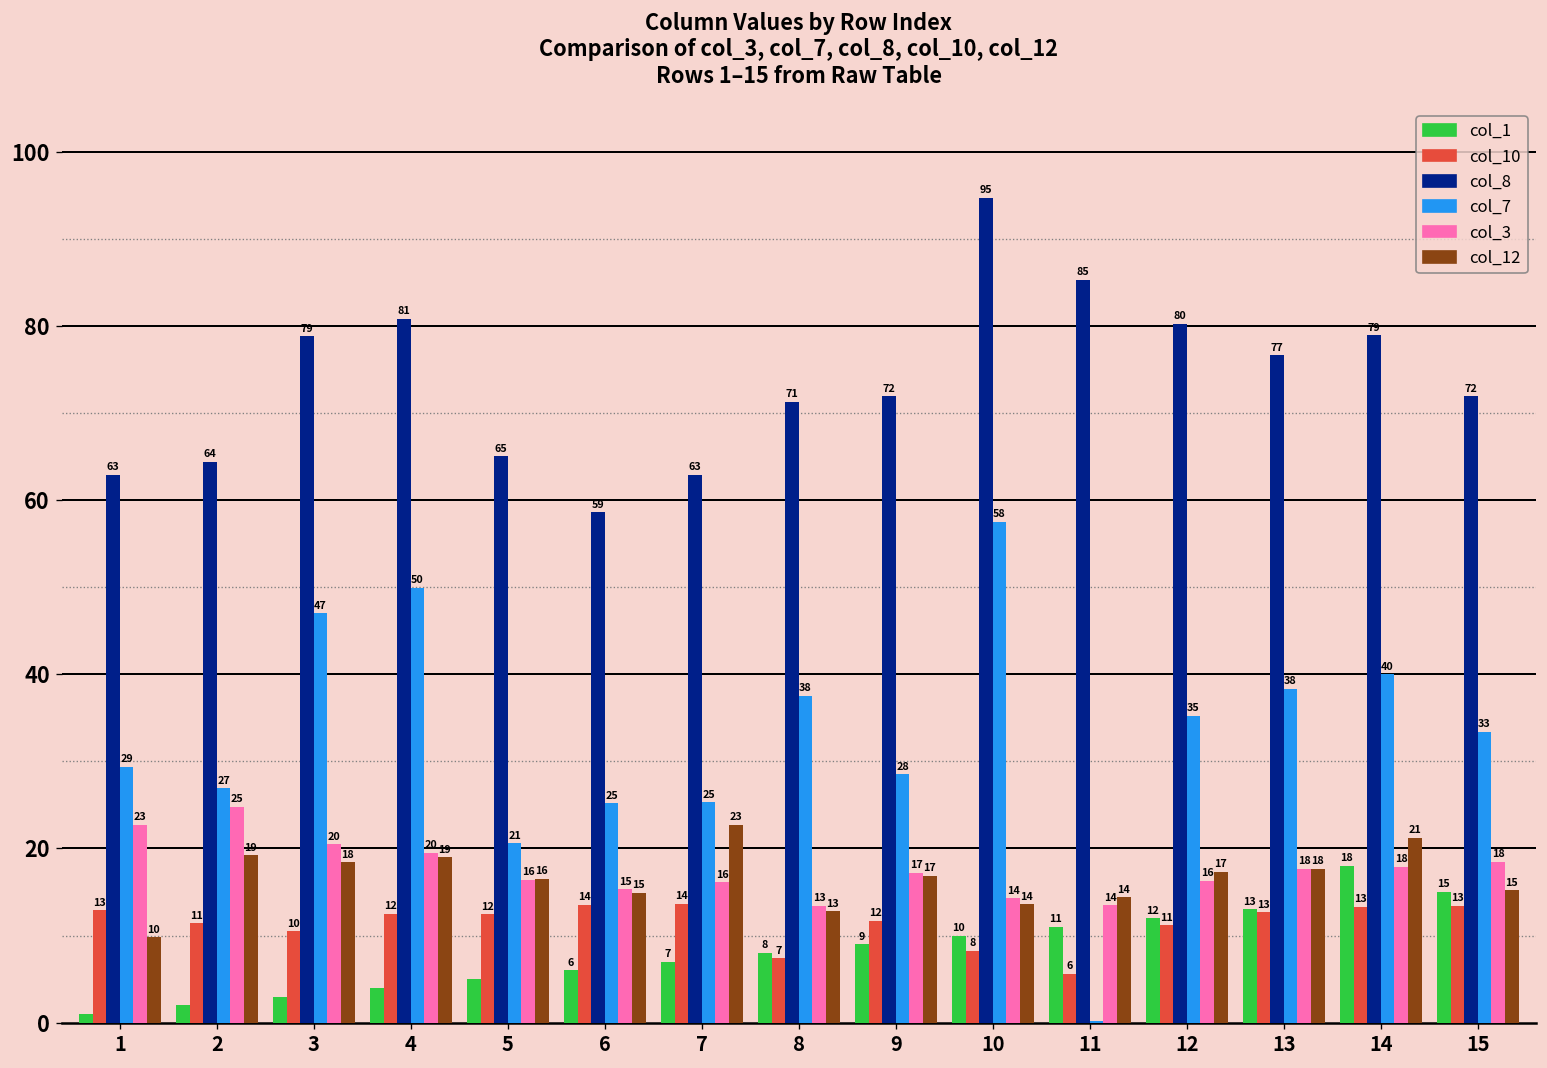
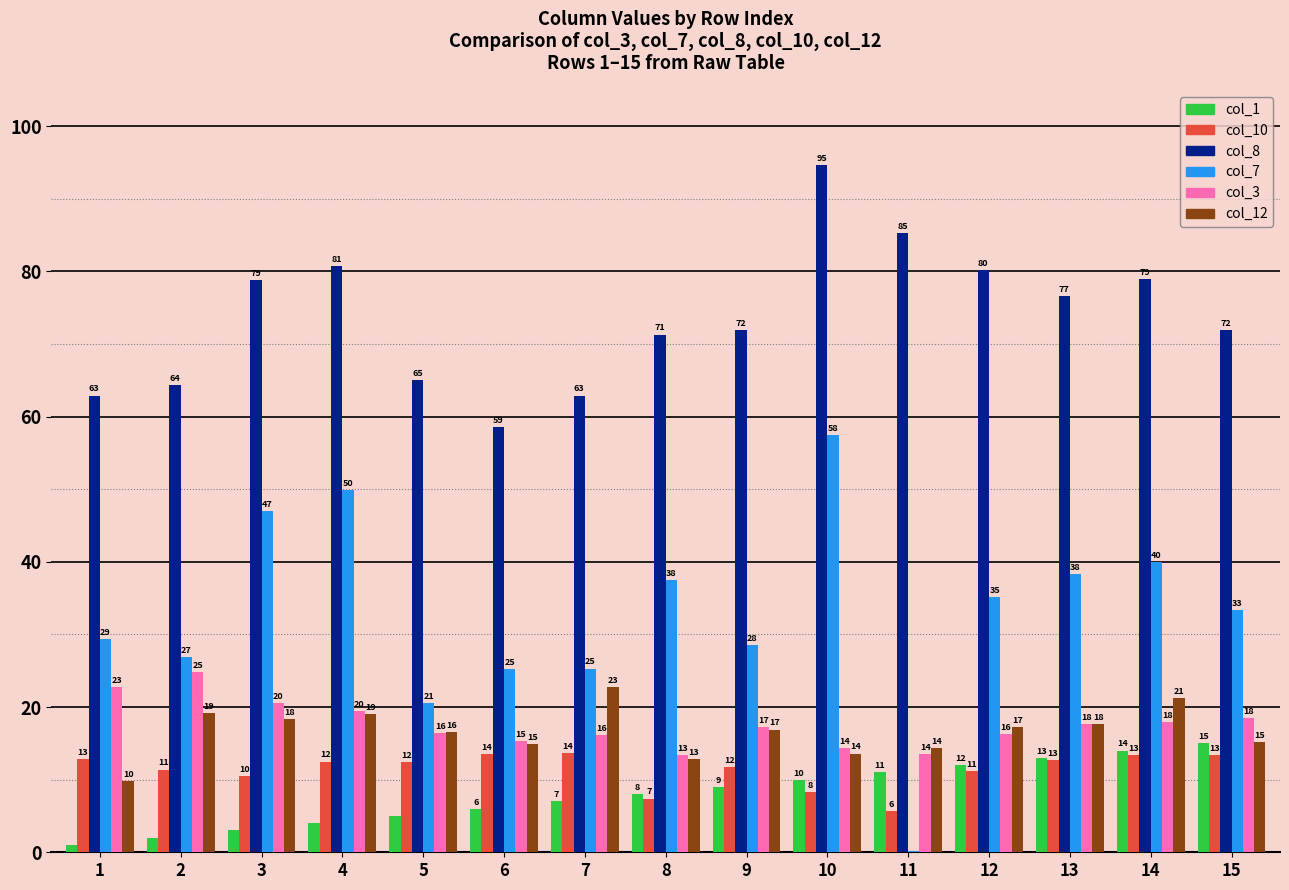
col_1, 14: 18 -> 14
